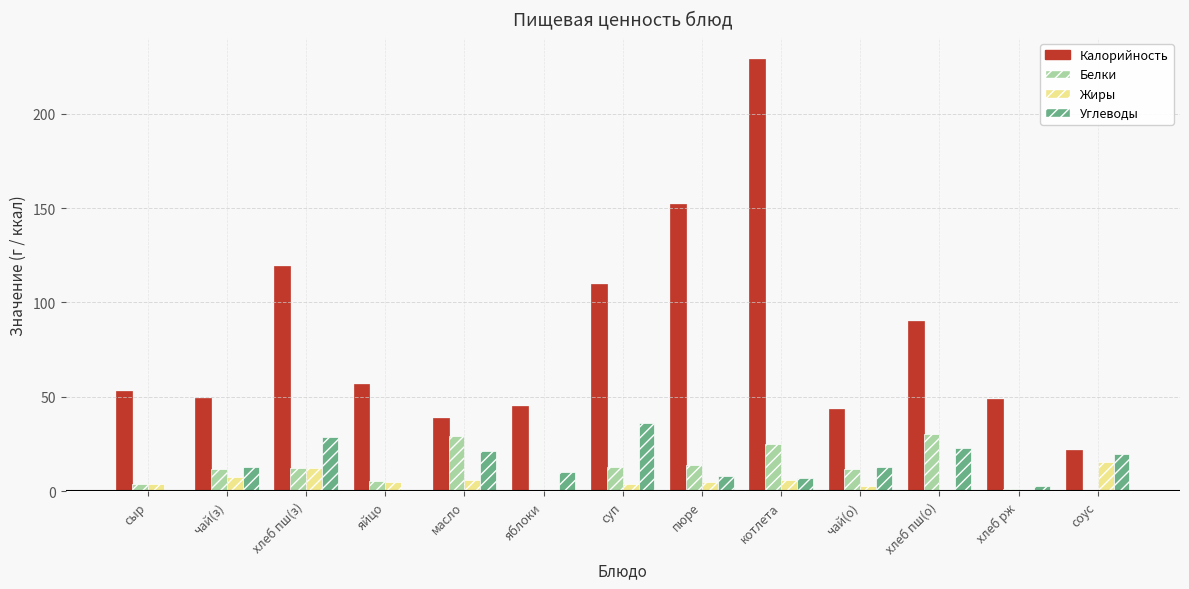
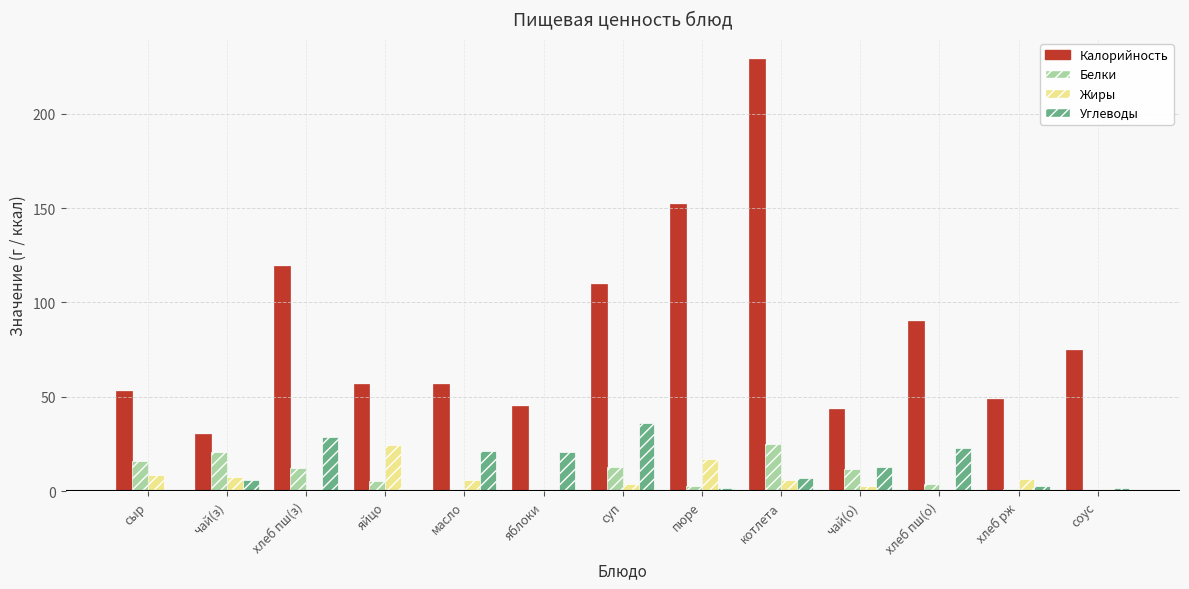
Белки, сыр: 4 -> 16
Жиры, сыр: 4 -> 9
Калорийность, чай(з): 49 -> 31
Белки, чай(з): 12 -> 21
Углеводы, чай(з): 13 -> 6
Жиры, хлеб пш(з): 13 -> 1
Жиры, яйцо: 5 -> 25
Калорийность, масло: 39 -> 57
Белки, масло: 29 -> 0
Углеводы, яблоки: 10 -> 21
Белки, пюре: 14 -> 3
Жиры, пюре: 5 -> 17
Углеводы, пюре: 8 -> 2
Белки, хлеб пш(о): 30 -> 4
Жиры, хлеб рж: 0 -> 7
Калорийность, соус: 22 -> 75
Жиры, соус: 15 -> 1
Углеводы, соус: 20 -> 2
